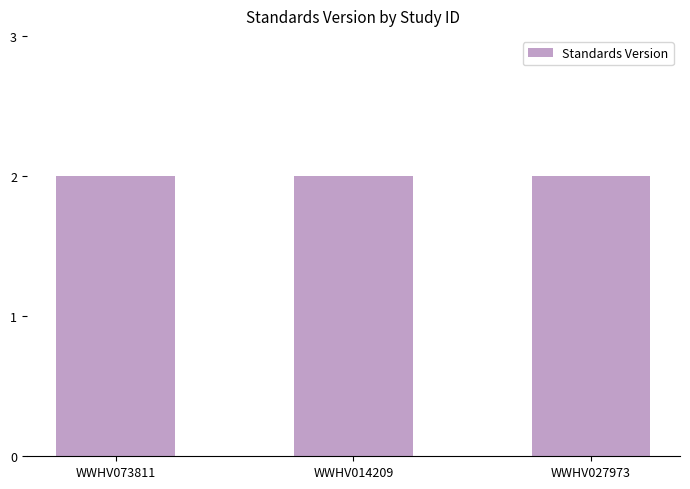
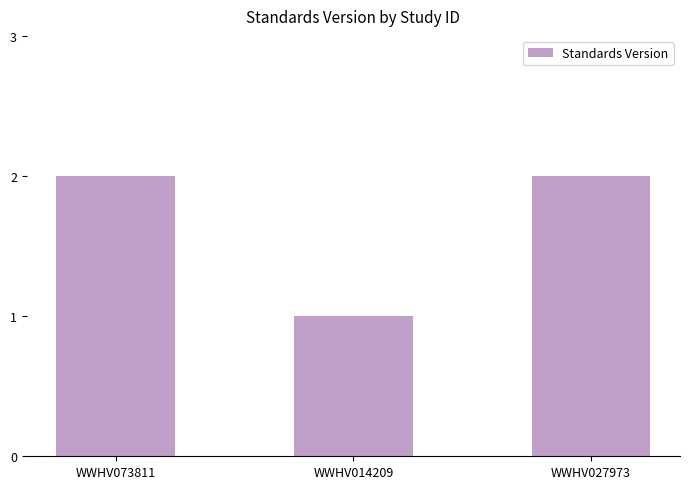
WWHV014209: 2 -> 1
